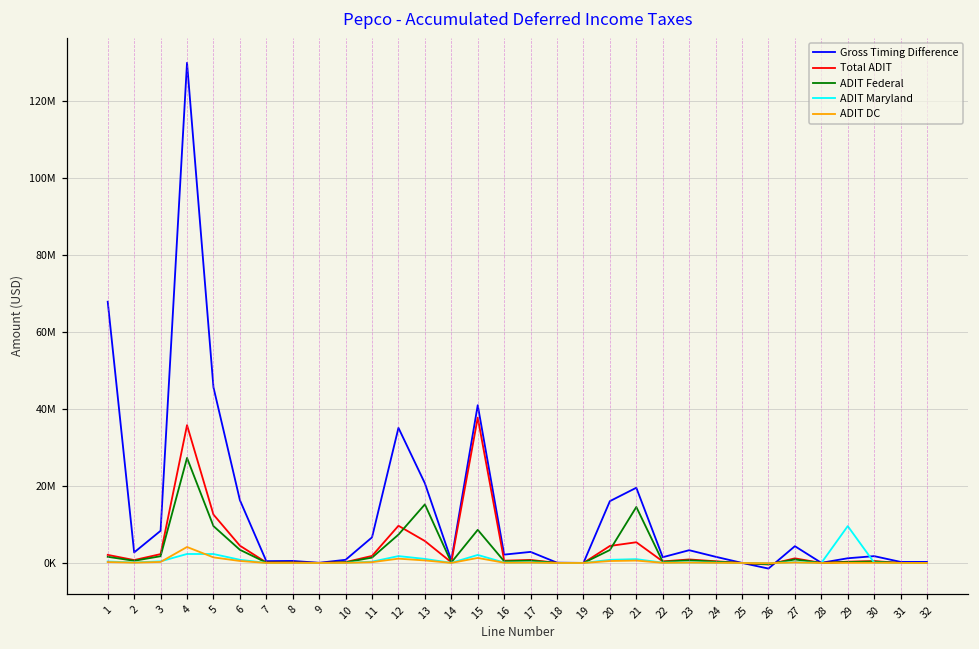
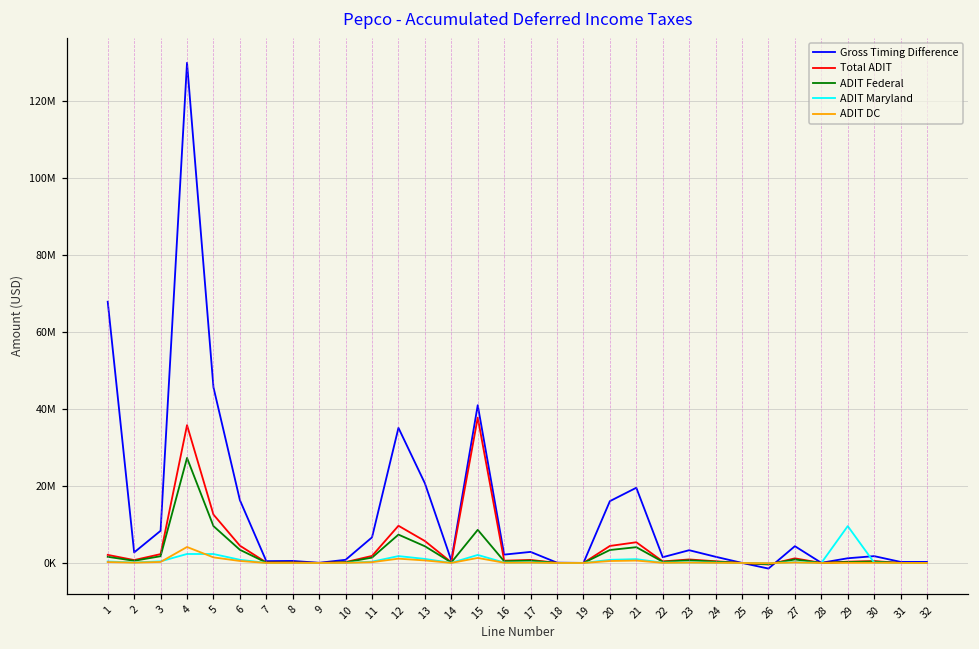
ADIT Federal, 13: 15000000 -> 4000000
ADIT Federal, 21: 15000000 -> 4000000
